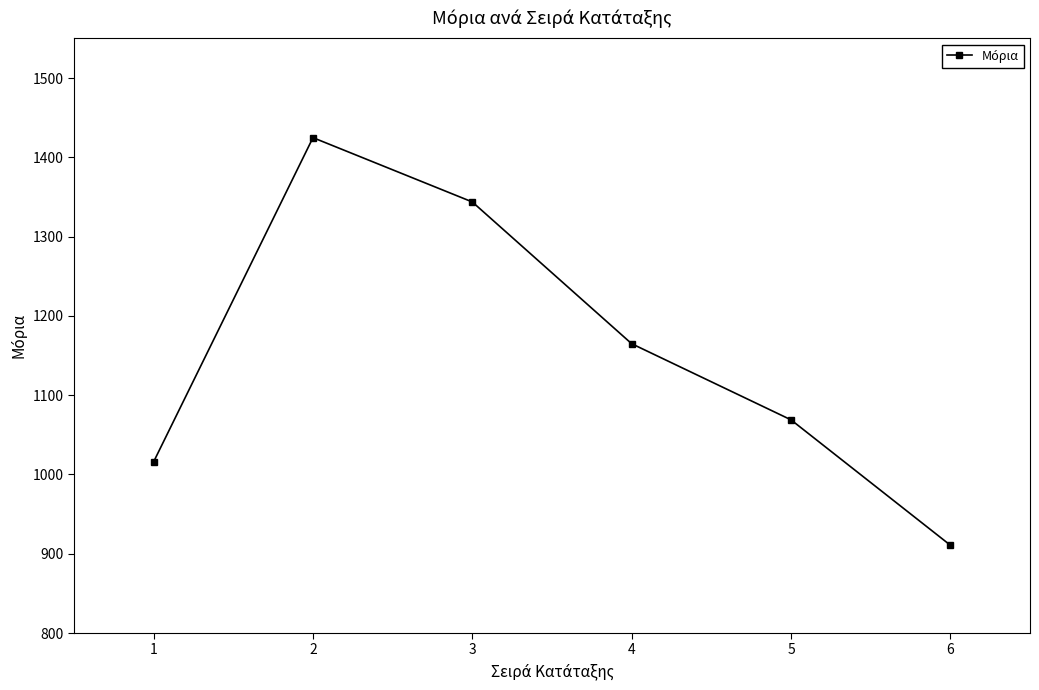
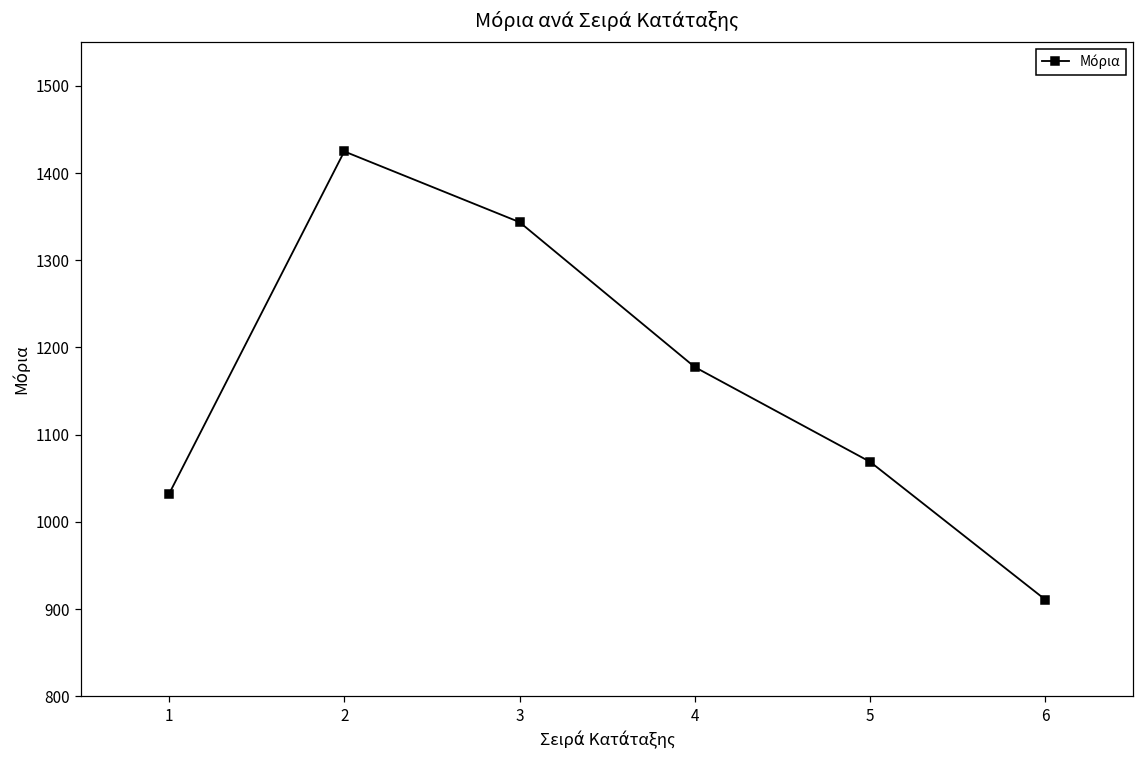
1: 1020 -> 1030
4: 1160 -> 1180
